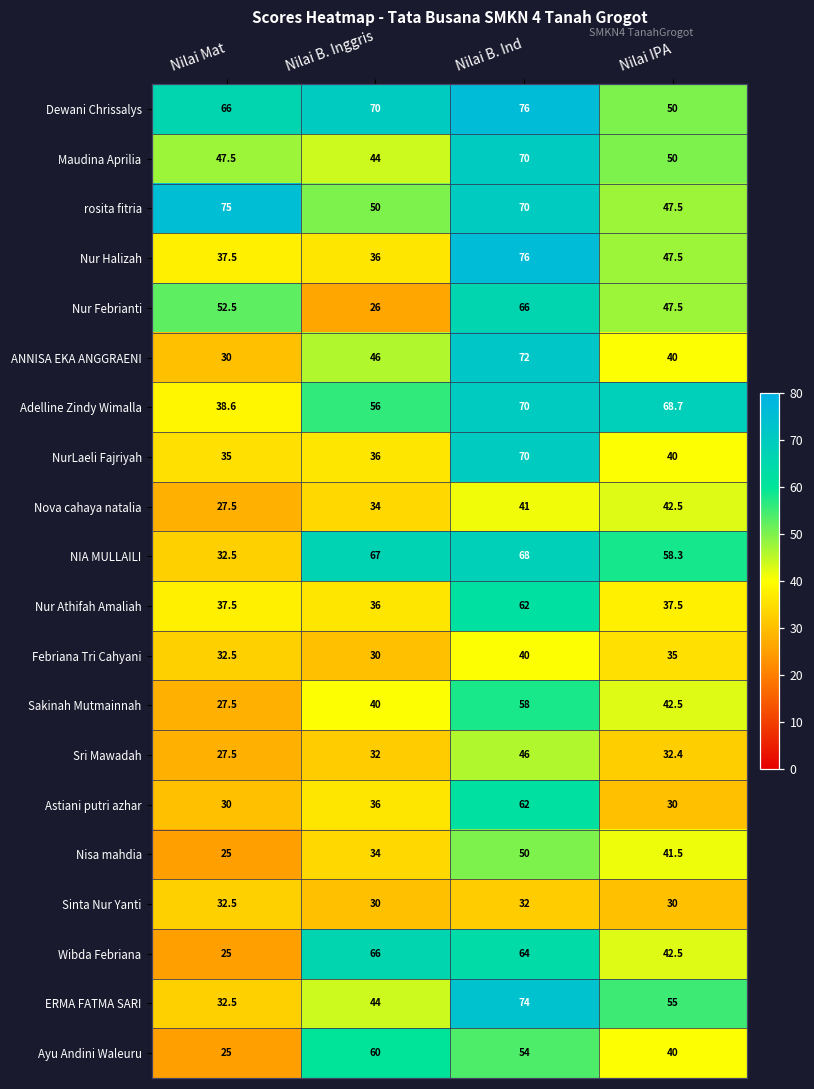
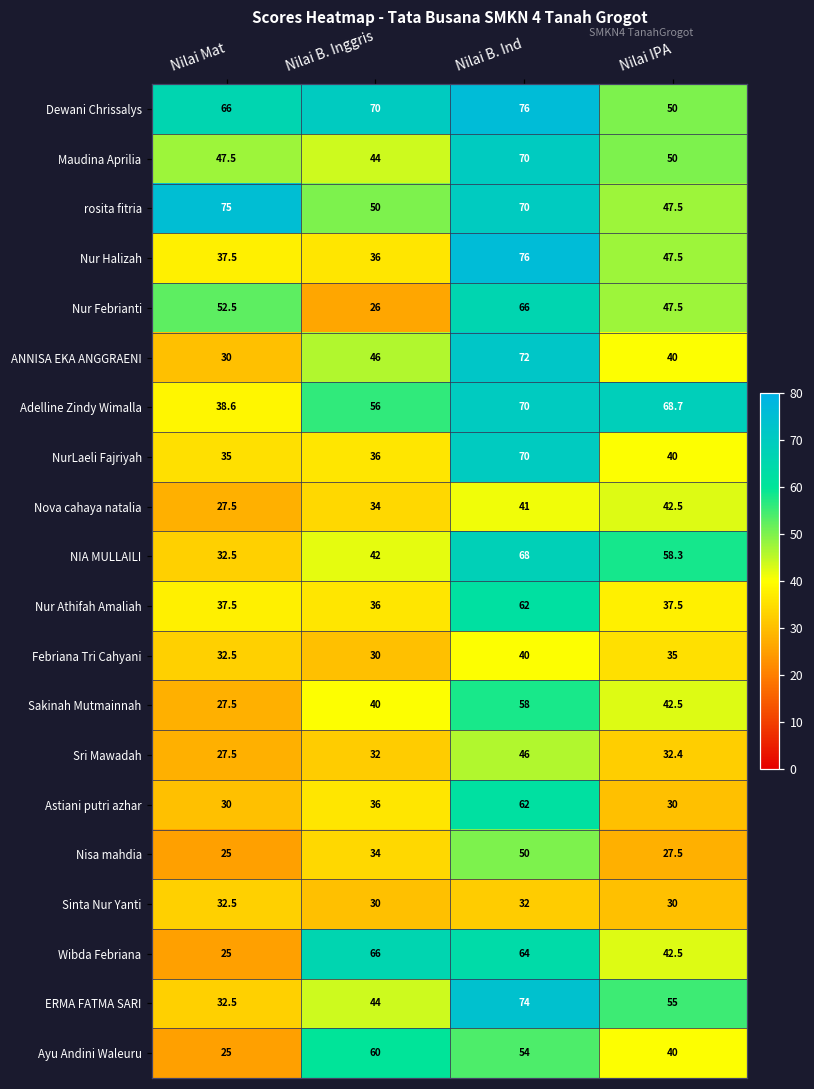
NIA MULLAILI, Nilai B. Inggris: 67 -> 42
Nisa mahdia, Nilai IPA: 41.5 -> 27.5
